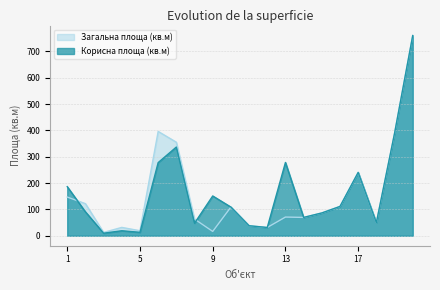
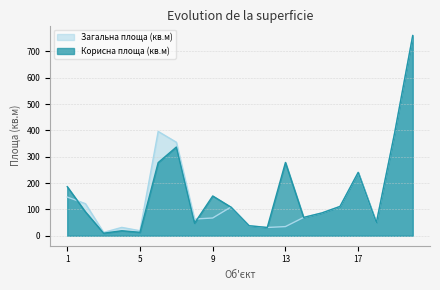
Загальна площа (кв.м), 9: 20 -> 70
Загальна площа (кв.м), 13: 70 -> 30
